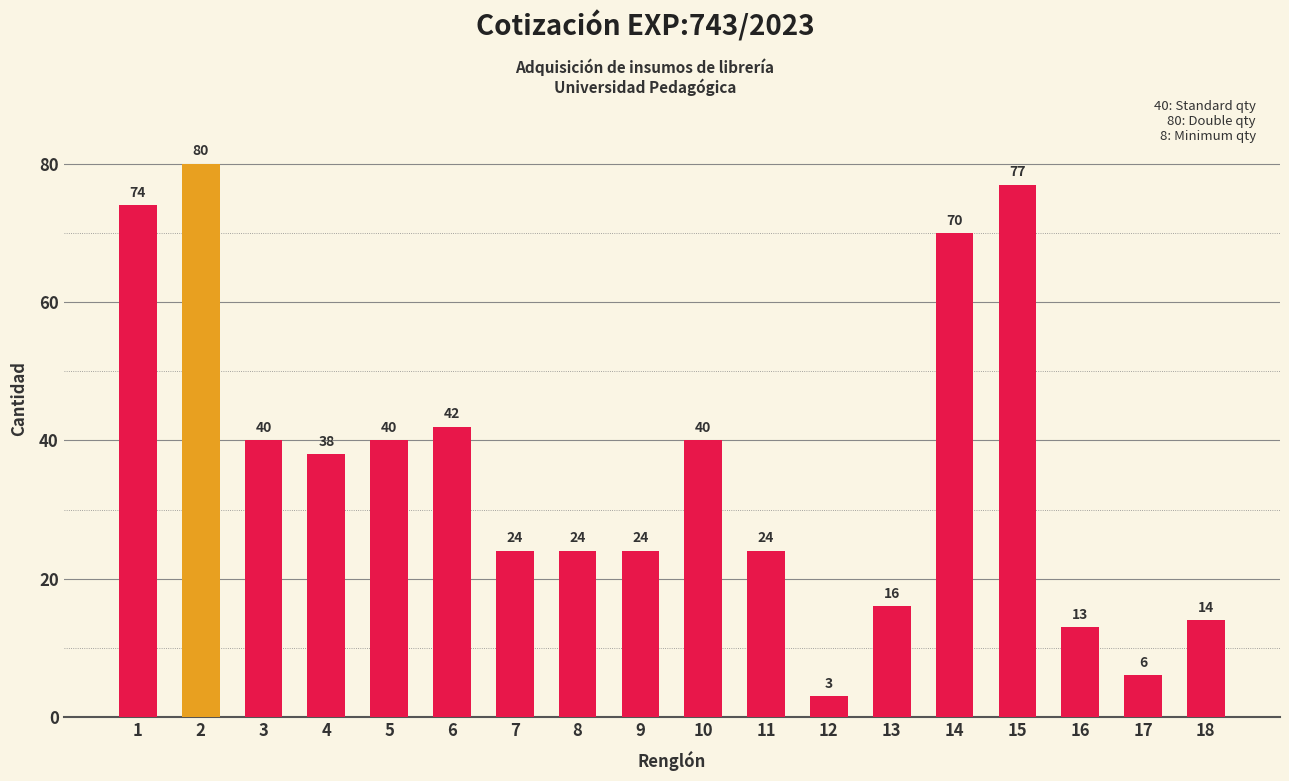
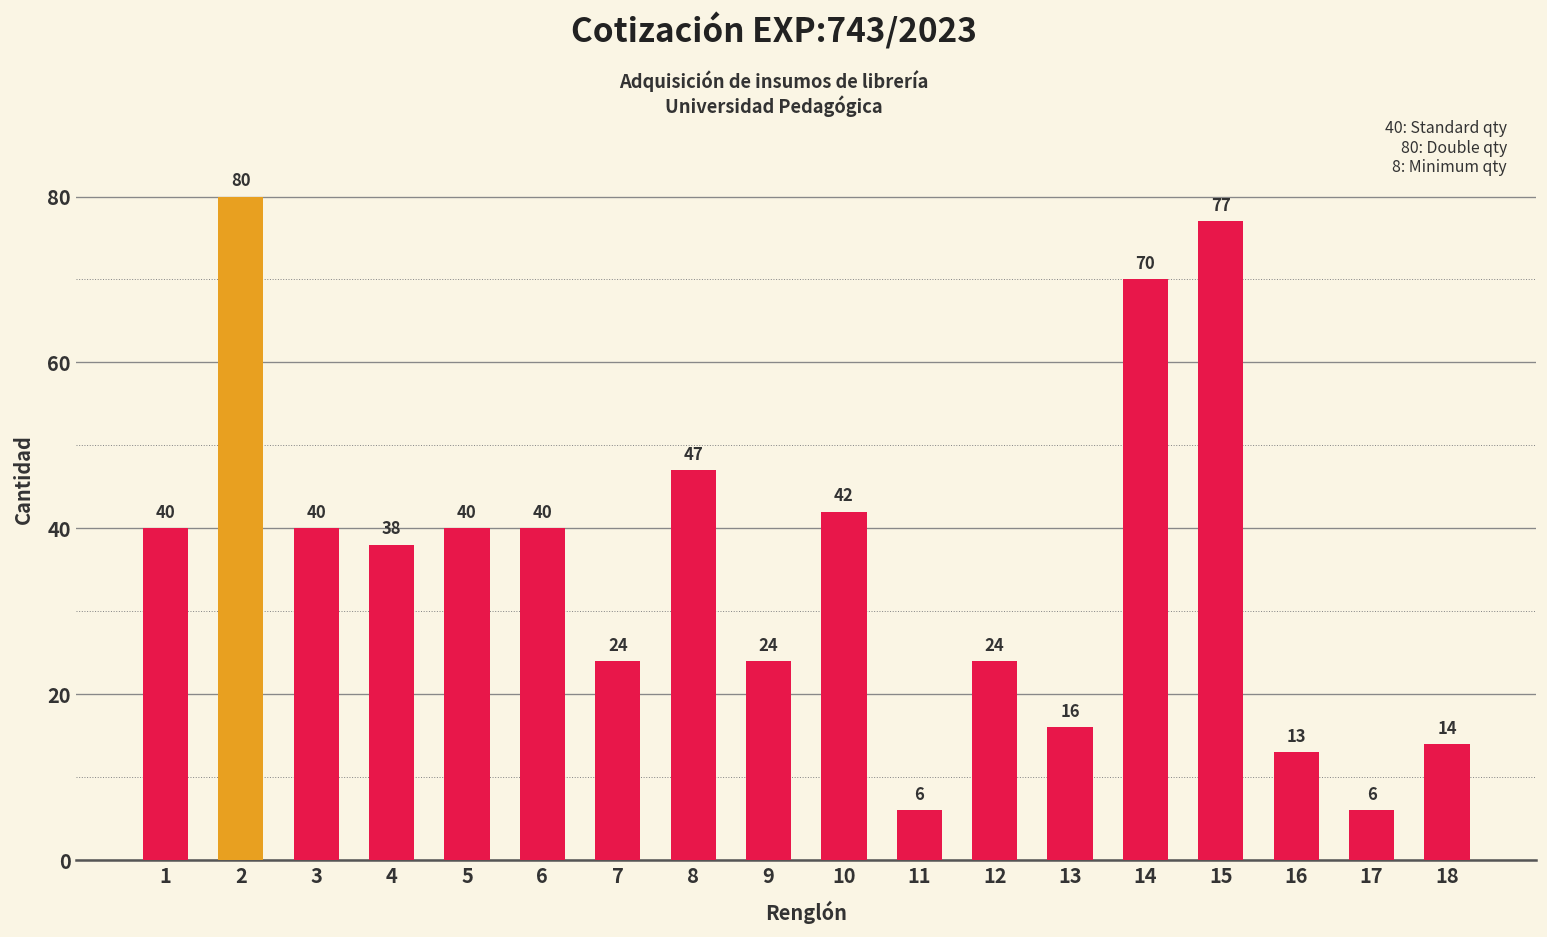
1: 74 -> 40
6: 42 -> 40
8: 24 -> 47
10: 40 -> 42
11: 24 -> 6
12: 3 -> 24
